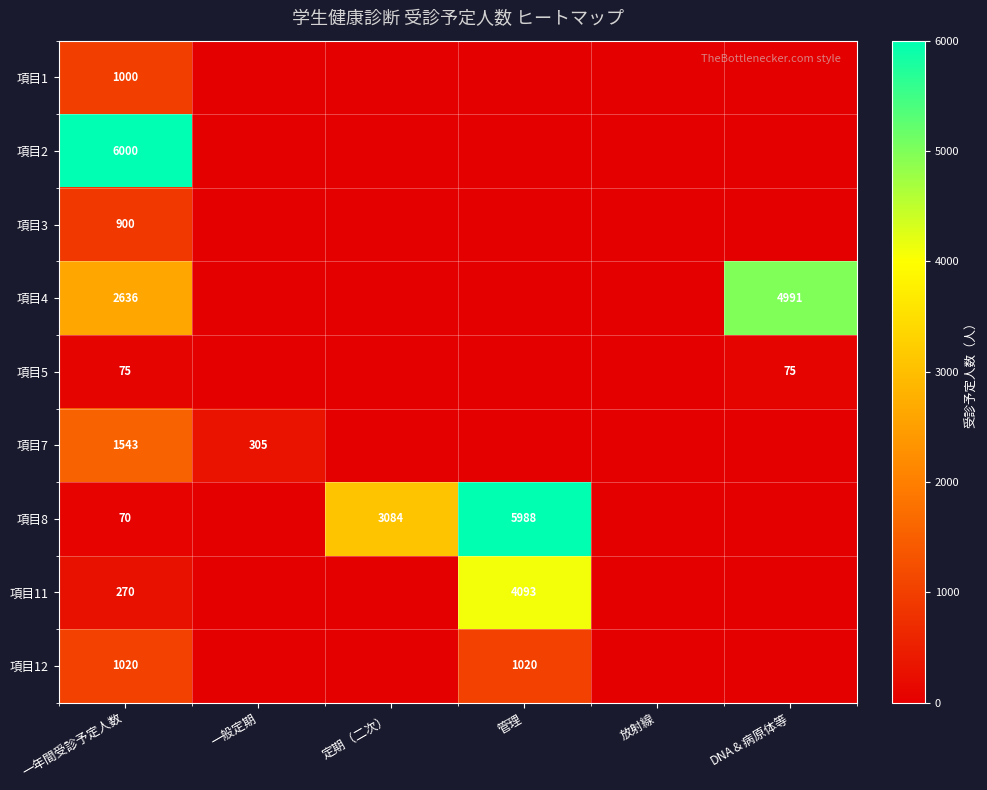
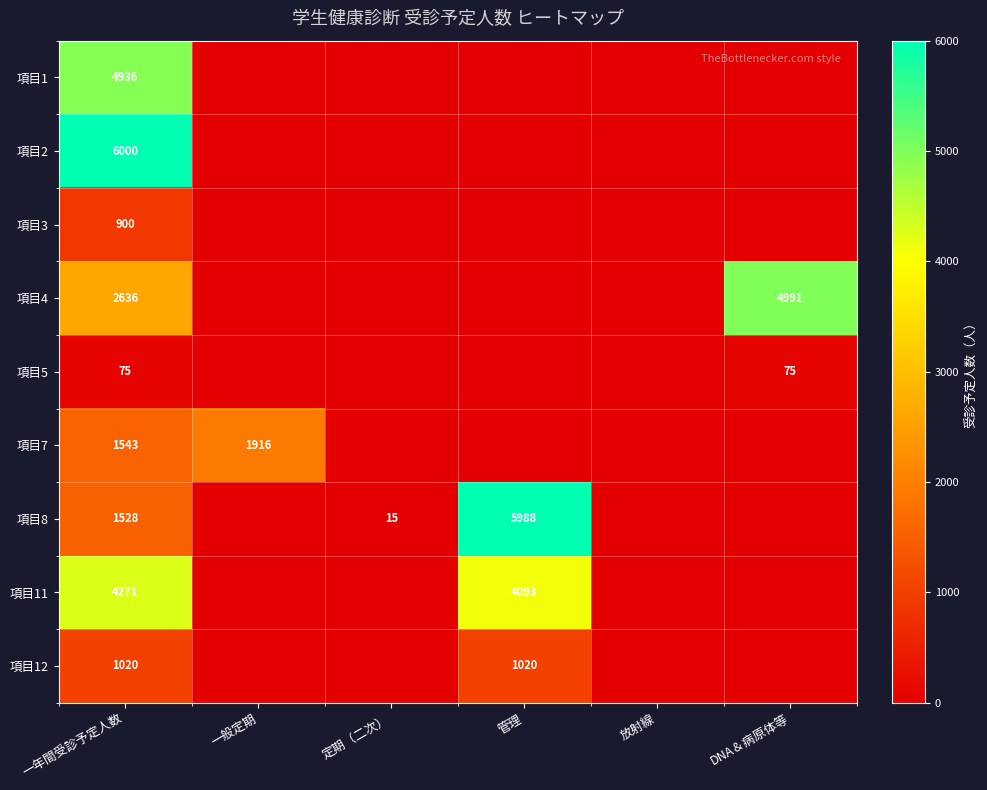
項目1, 一年間受診予定人数: 1000 -> 4936
項目7, 一般定期: 305 -> 1916
項目8, 一年間受診予定人数: 70 -> 1528
項目8, 定期（二次）: 3084 -> 15
項目11, 一年間受診予定人数: 270 -> 4271
